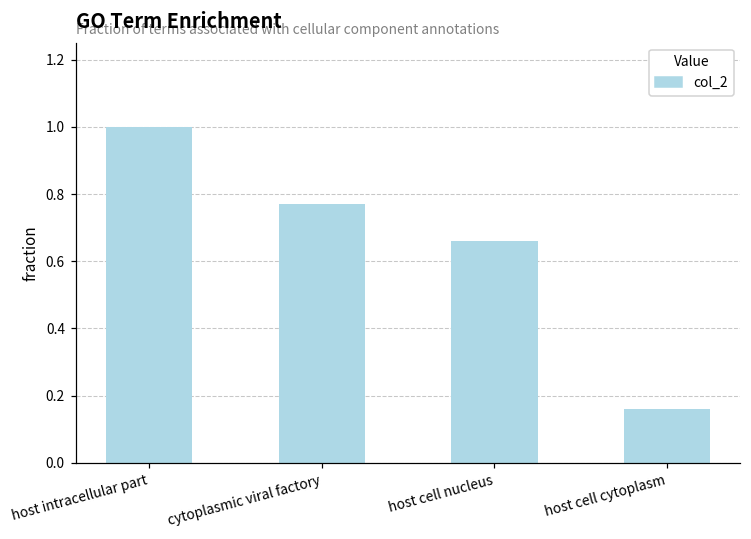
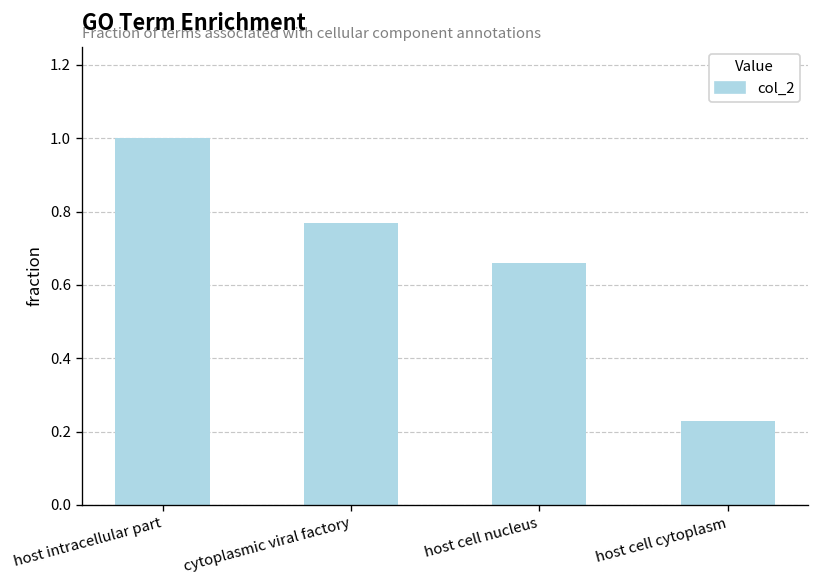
host cell cytoplasm: 0.16 -> 0.23
